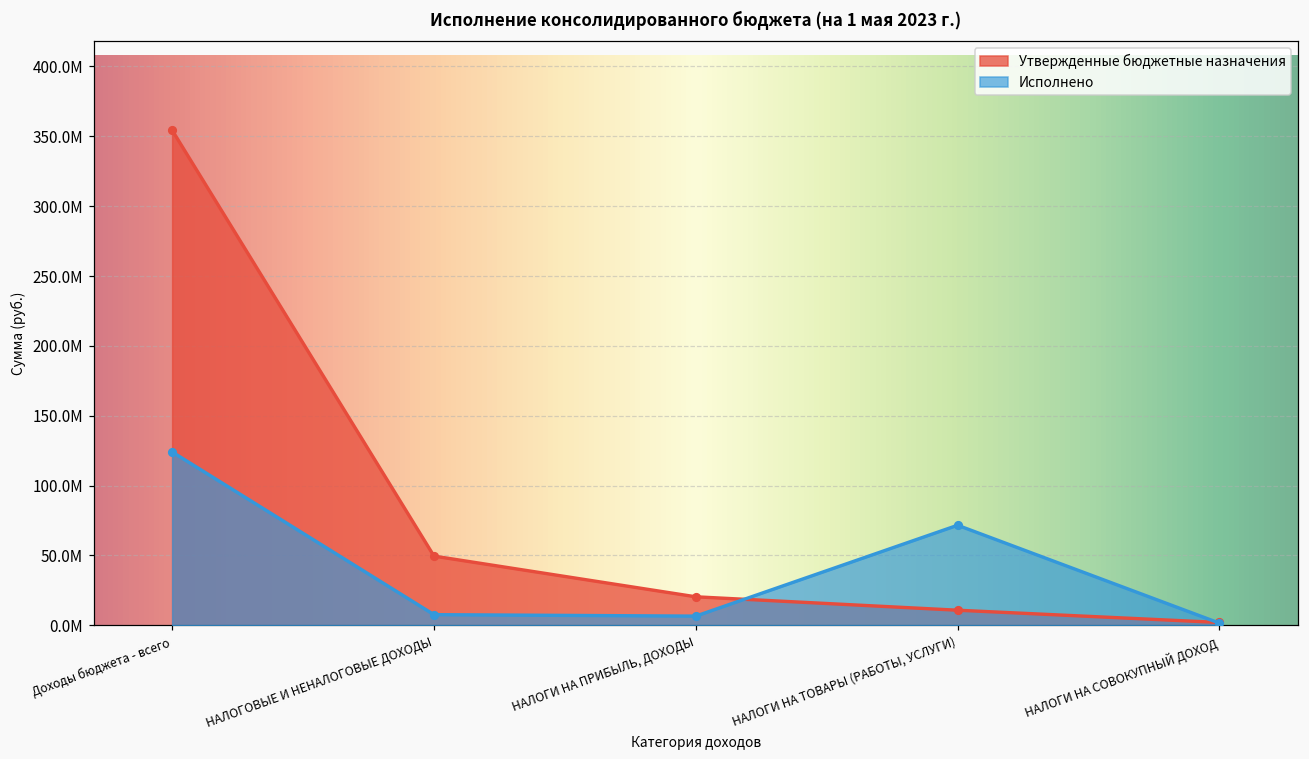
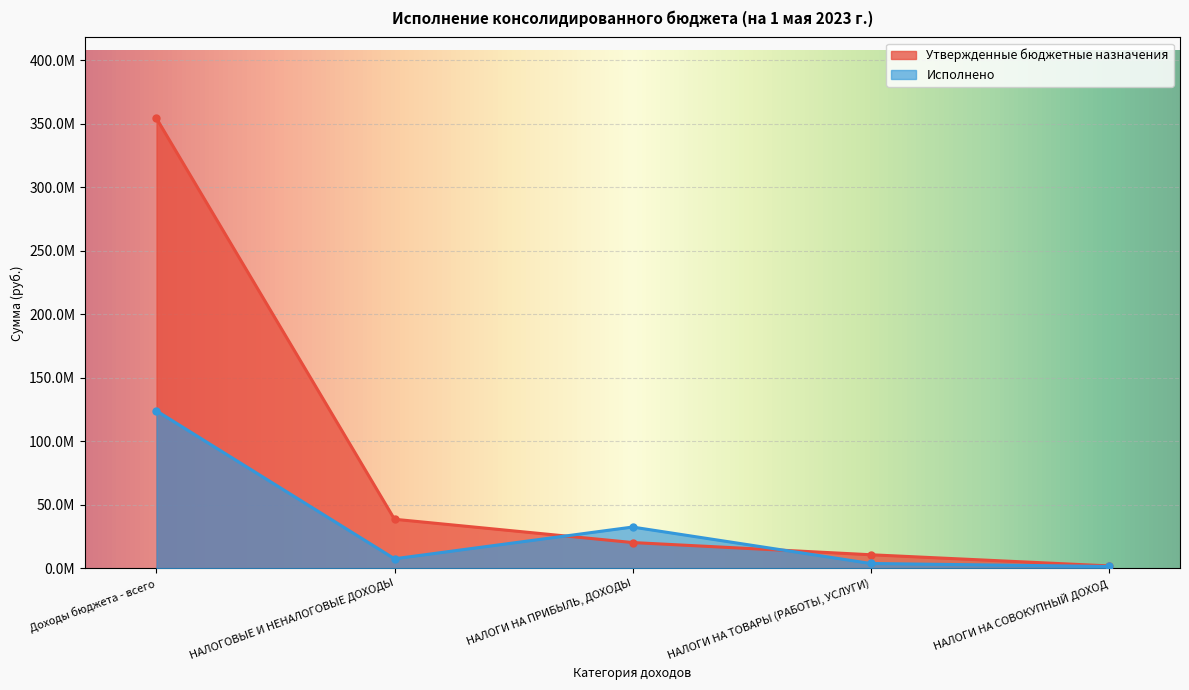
Утвержденные бюджетные назначения, НАЛОГОВЫЕ И НЕНАЛОГОВЫЕ ДОХОДЫ: 49000000 -> 39000000
Исполнено, НАЛОГИ НА ПРИБЫЛЬ, ДОХОДЫ: 7000000 -> 33000000
Исполнено, НАЛОГИ НА ТОВАРЫ (РАБОТЫ, УСЛУГИ): 72000000 -> 4000000
